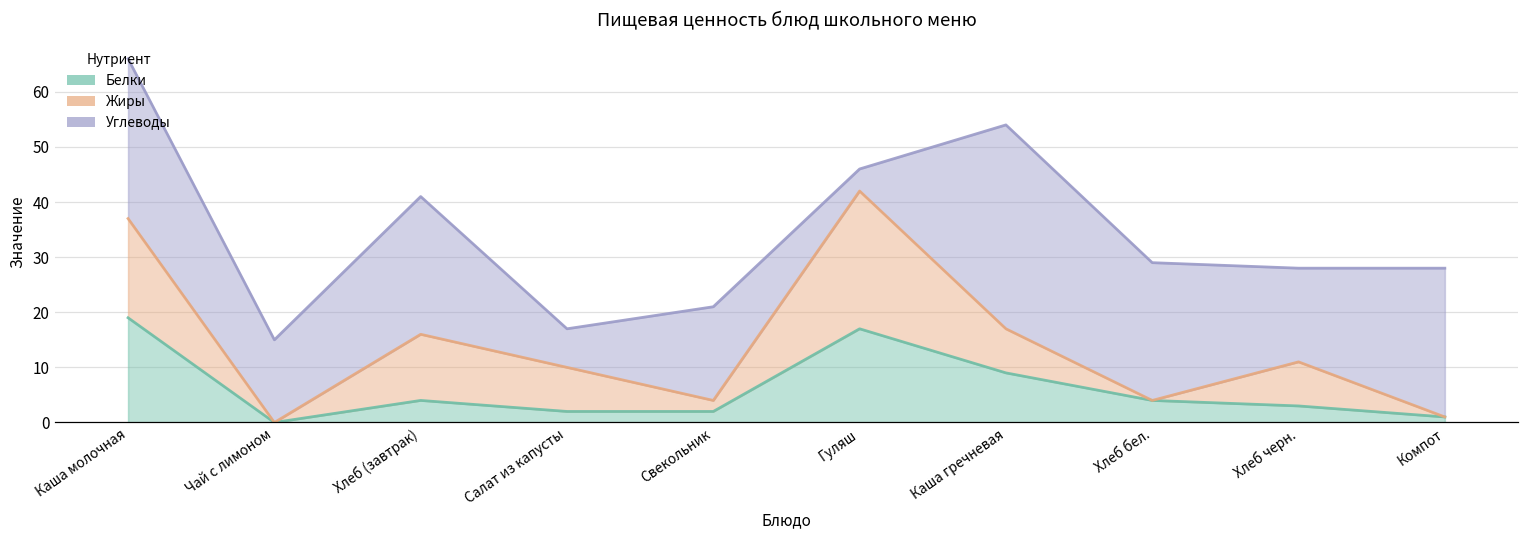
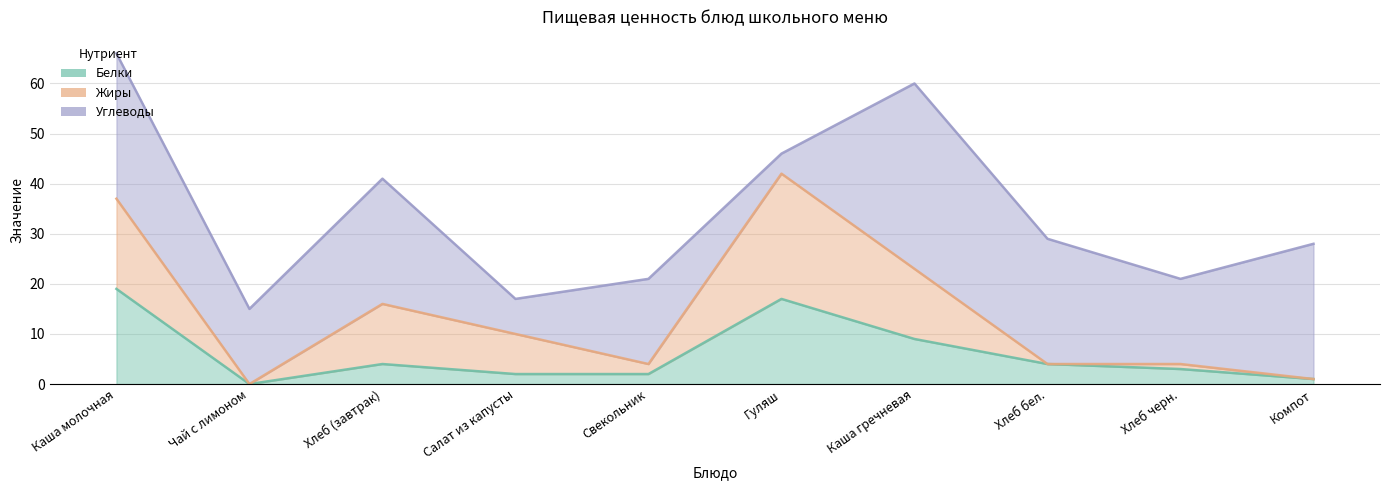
Жиры, Каша гречневая: 8 -> 14
Жиры, Хлеб черн.: 8 -> 1
